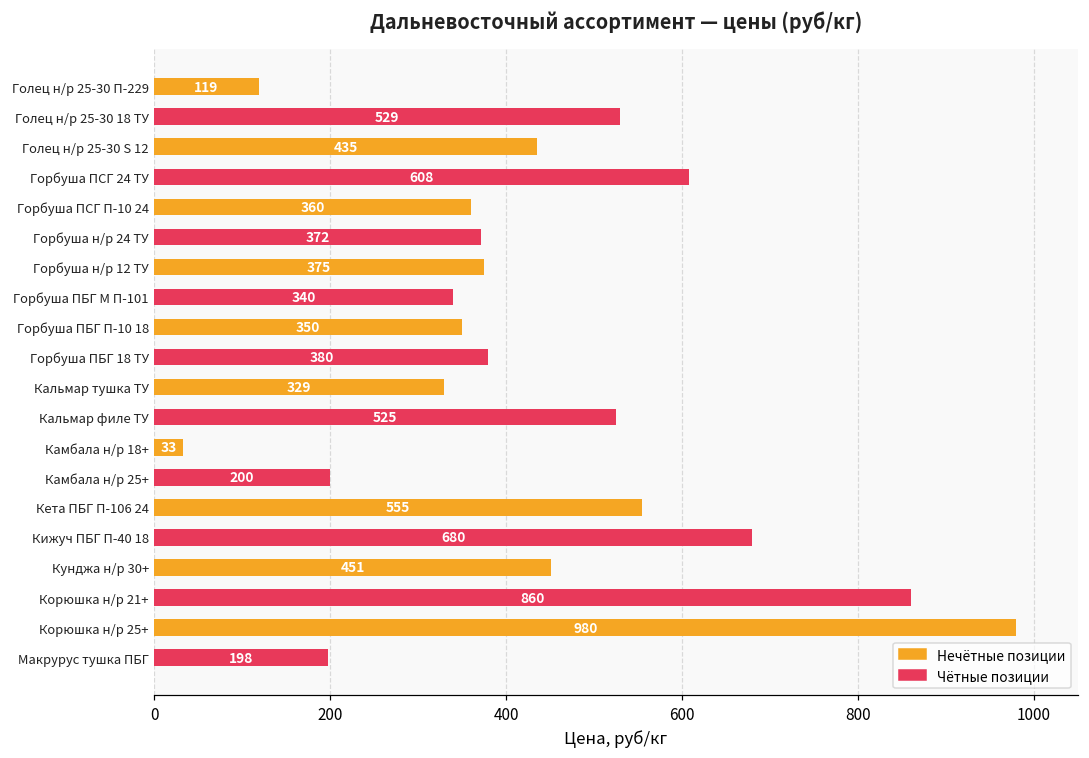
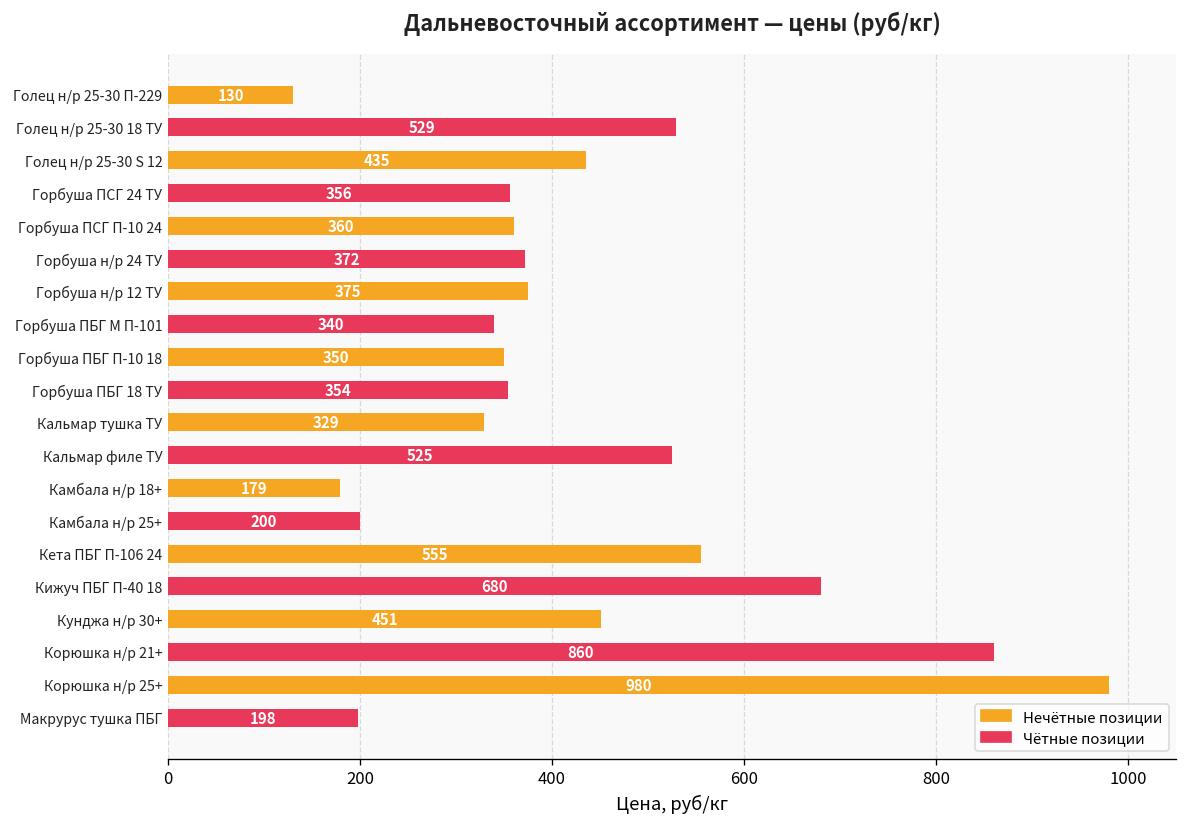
Голец н/р 25-30 П-229: 119 -> 130
Горбуша ПСГ 24 ТУ: 608 -> 356
Горбуша ПБГ 18 ТУ: 380 -> 354
Камбала н/р 18+: 33 -> 179
